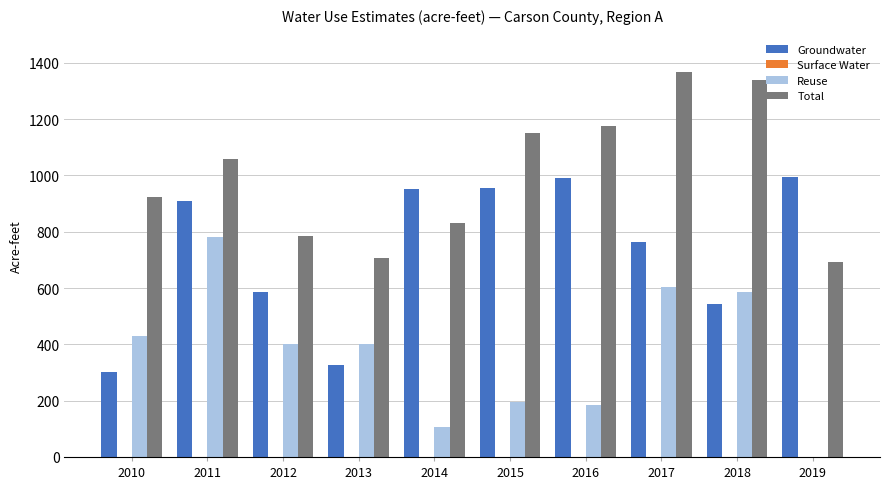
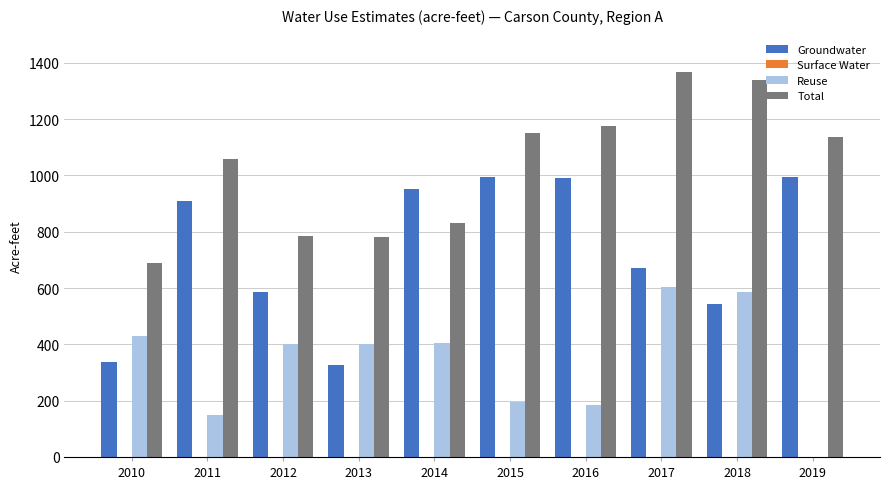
Groundwater, 2010: 300 -> 340
Total, 2010: 920 -> 690
Reuse, 2011: 780 -> 150
Total, 2013: 710 -> 780
Reuse, 2014: 110 -> 400
Groundwater, 2015: 960 -> 990
Groundwater, 2017: 760 -> 670
Total, 2019: 690 -> 1140
